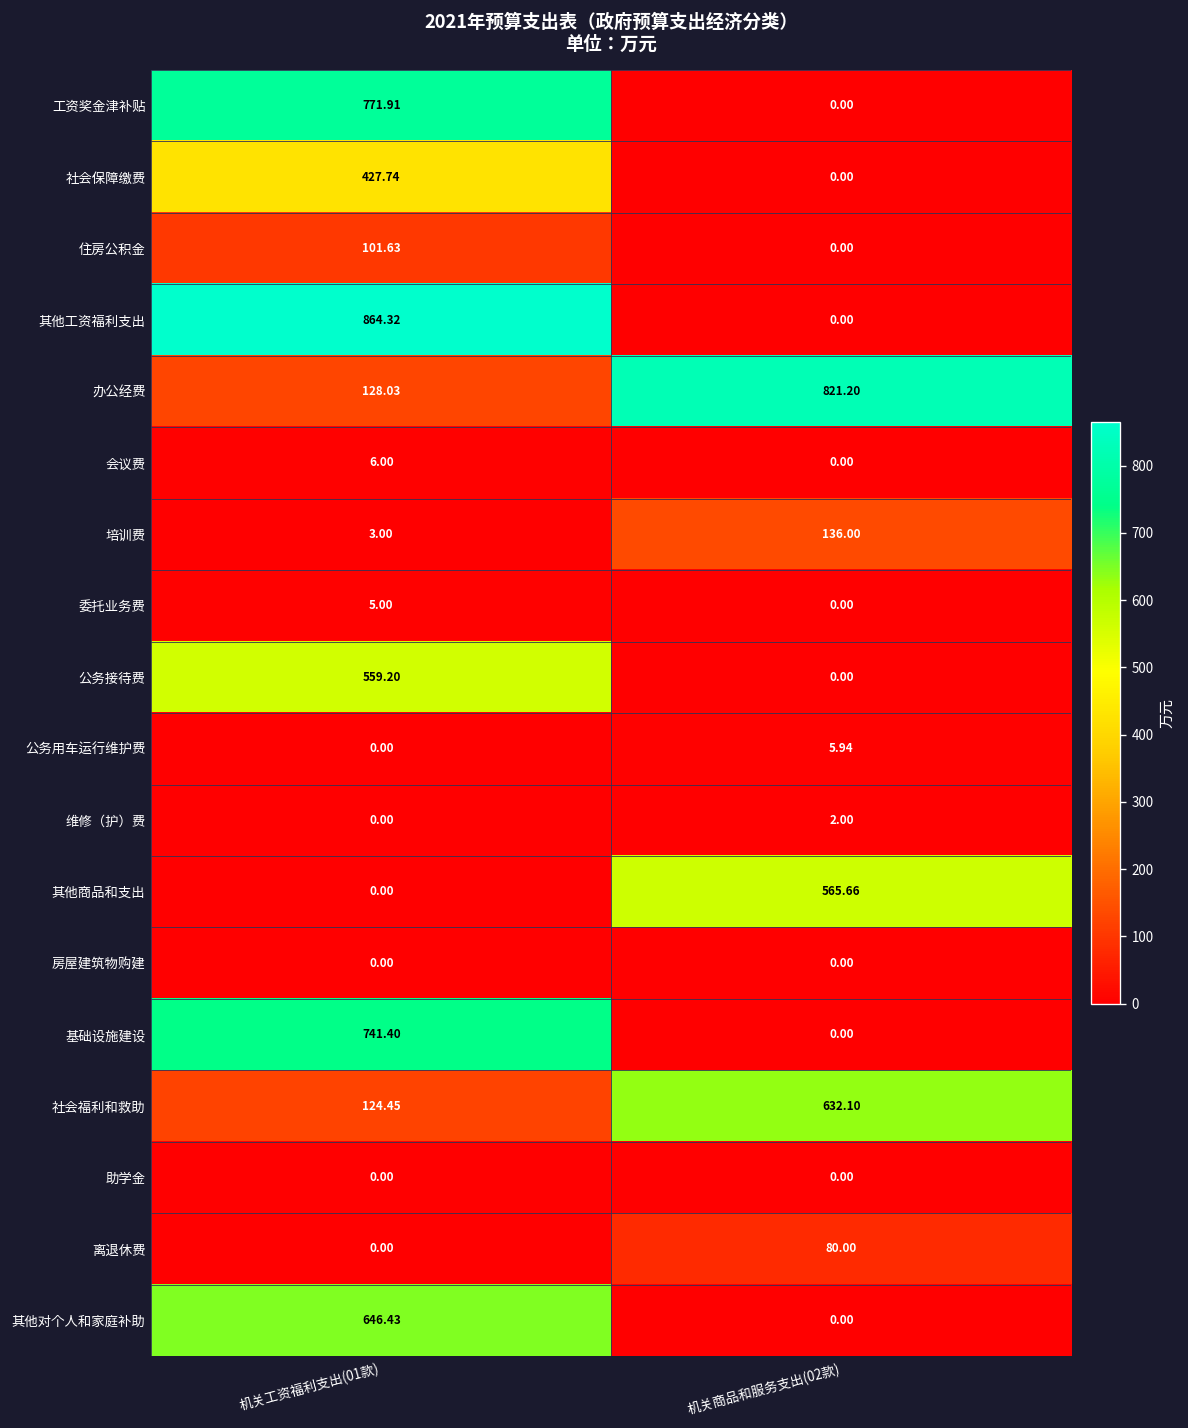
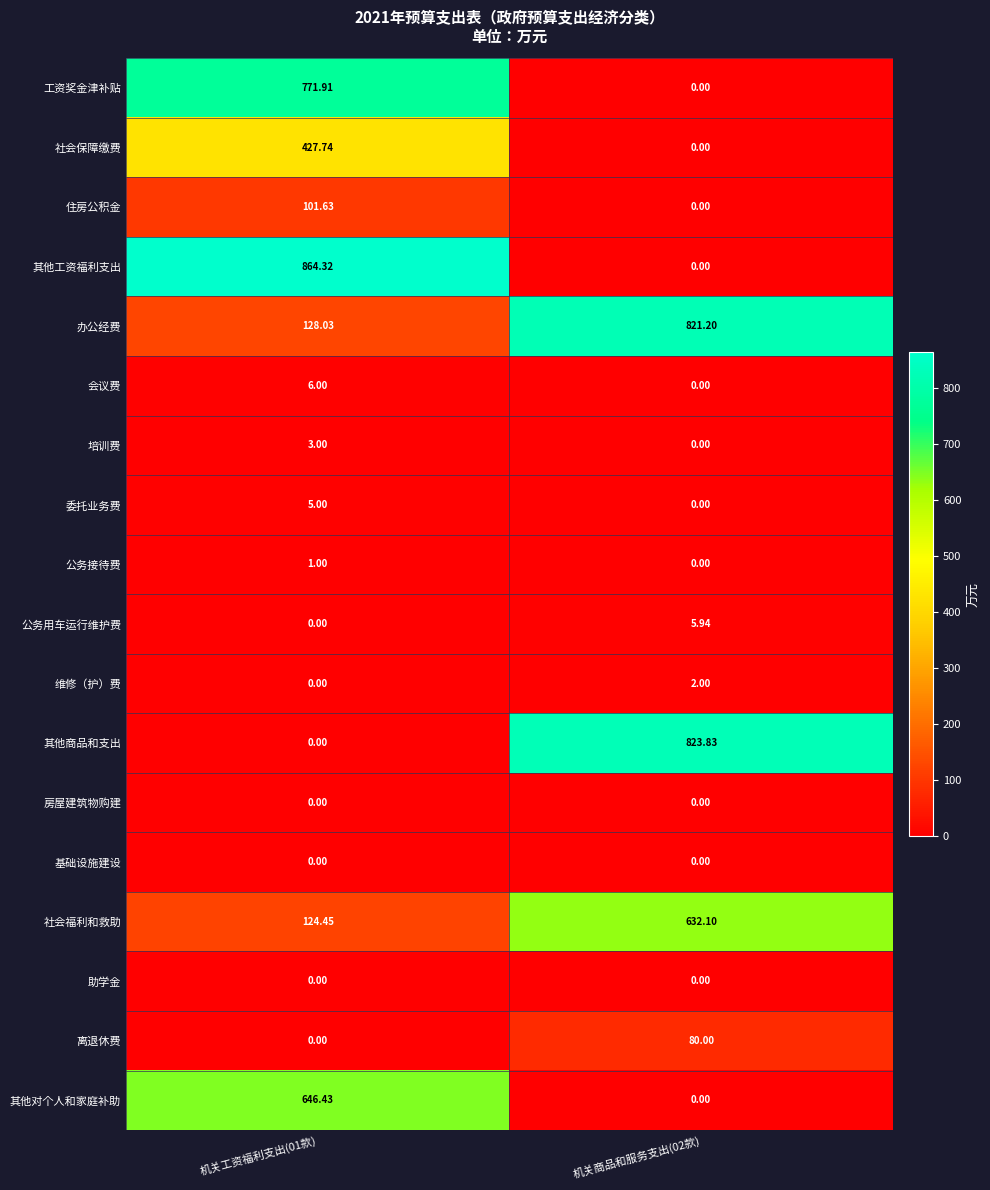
培训费, 机关商品和服务支出(02款): 136.00 -> 0.00
公务接待费, 机关工资福利支出(01款): 559.20 -> 1.00
其他商品和支出, 机关商品和服务支出(02款): 565.66 -> 823.83
基础设施建设, 机关工资福利支出(01款): 741.40 -> 0.00
